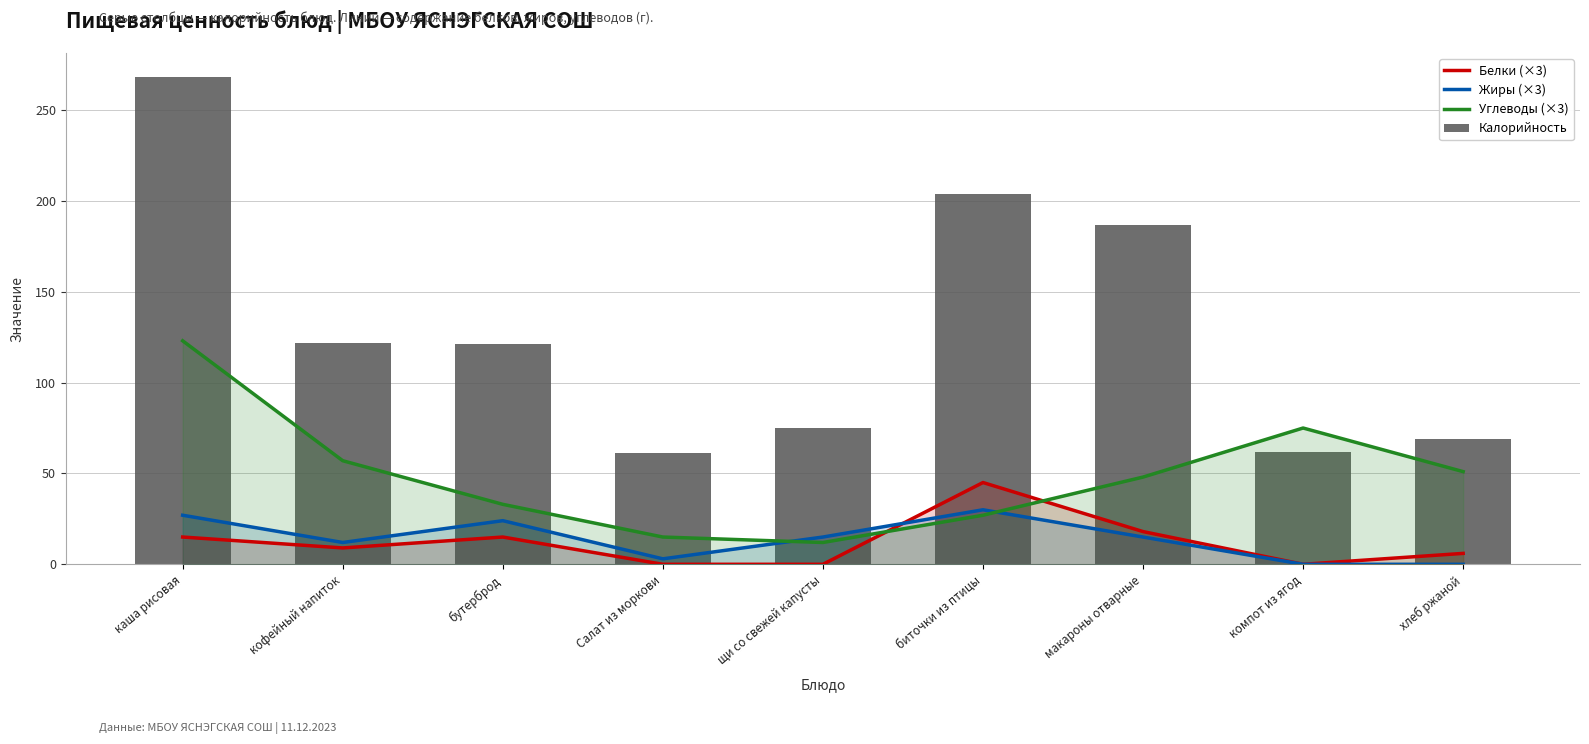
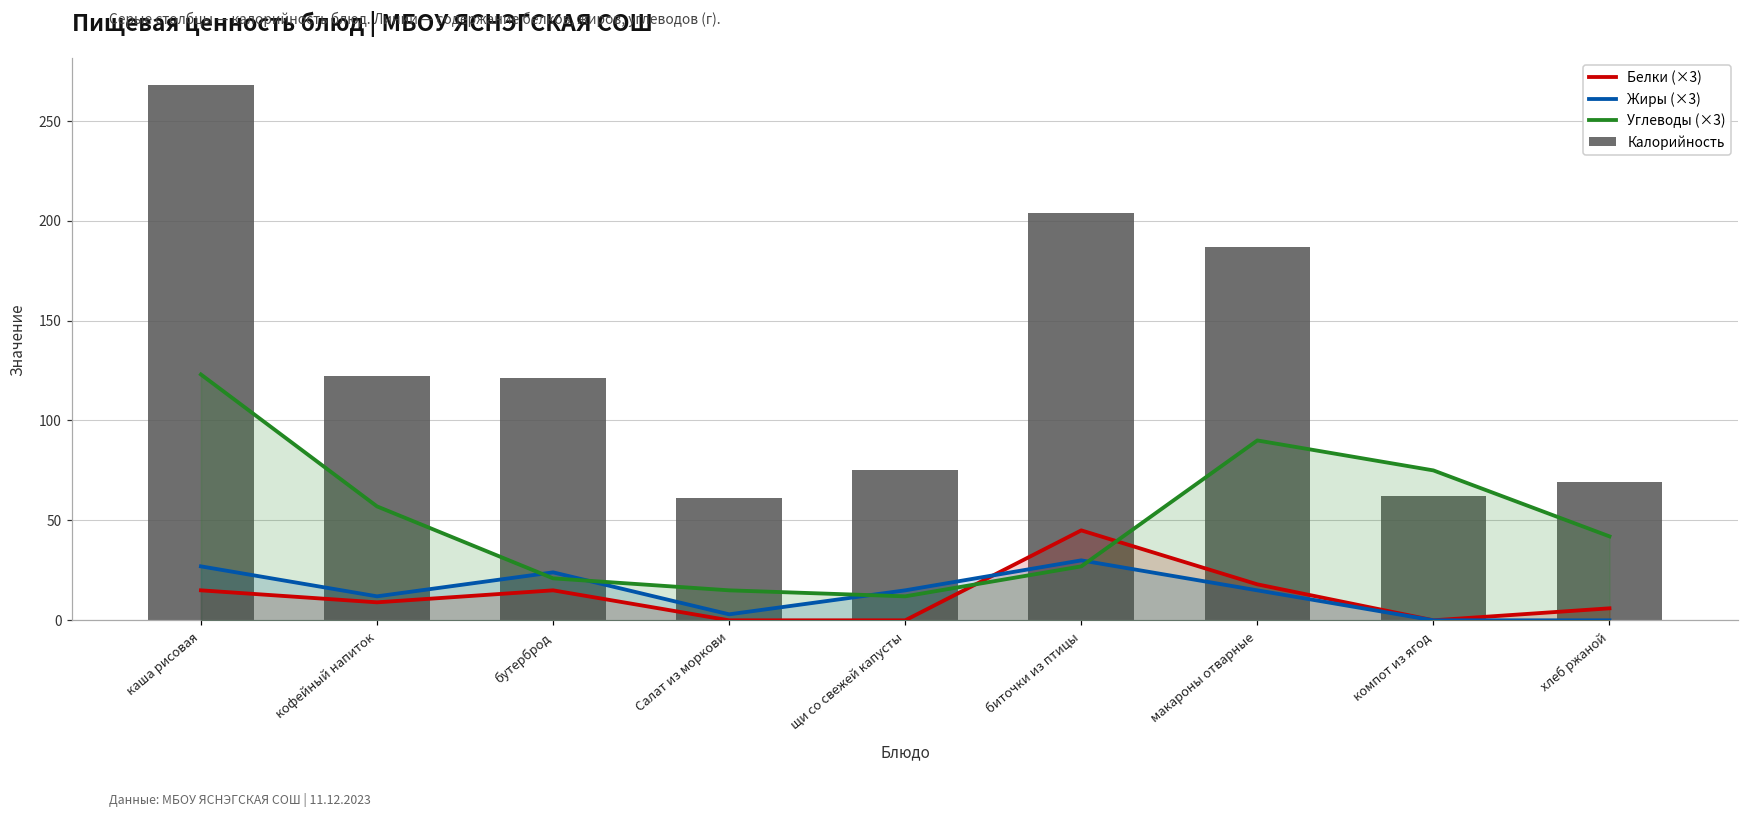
Углеводы (×3), бутерброд: 33 -> 21
Углеводы (×3), макароны отварные: 48 -> 90
Углеводы (×3), хлеб ржаной: 51 -> 42
